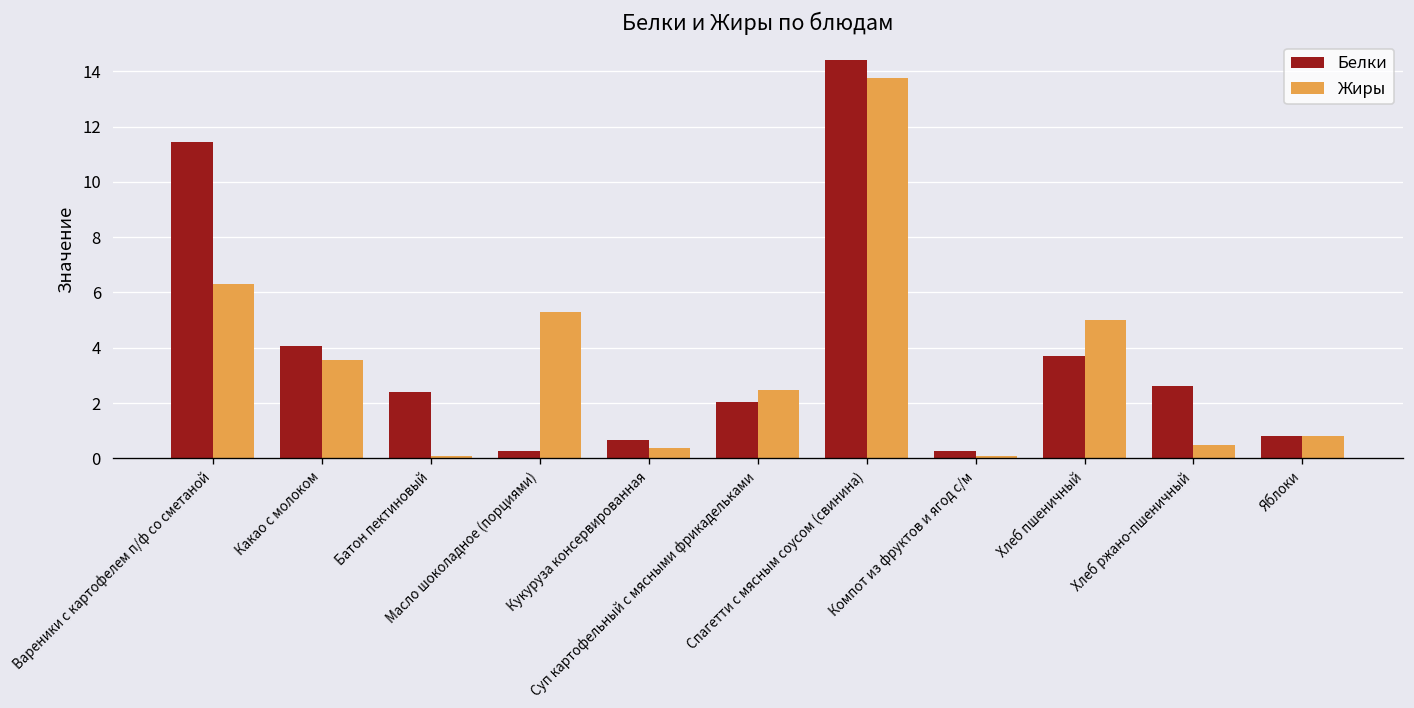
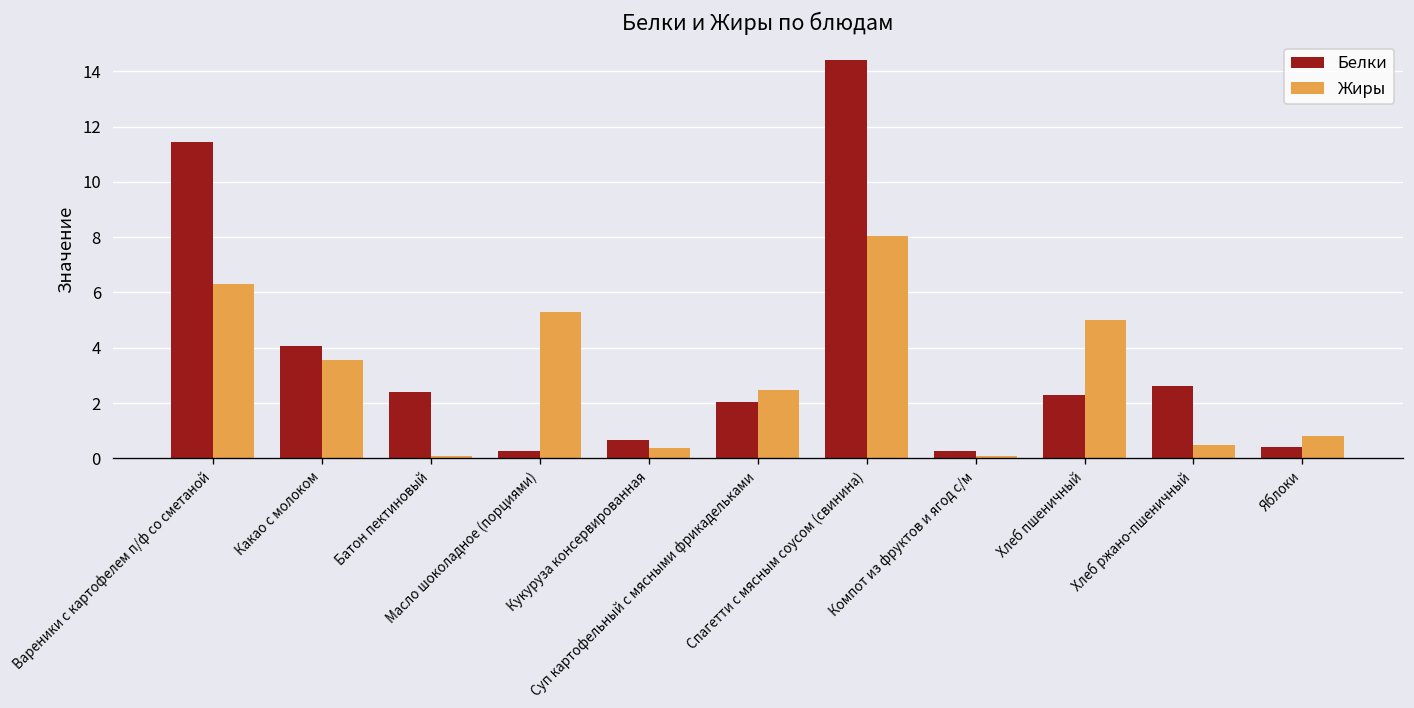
Жиры, Спагетти с мясным соусом (свинина): 13.8 -> 8.1
Белки, Хлеб пшеничный: 3.7 -> 2.3
Белки, Яблоки: 0.8 -> 0.4
